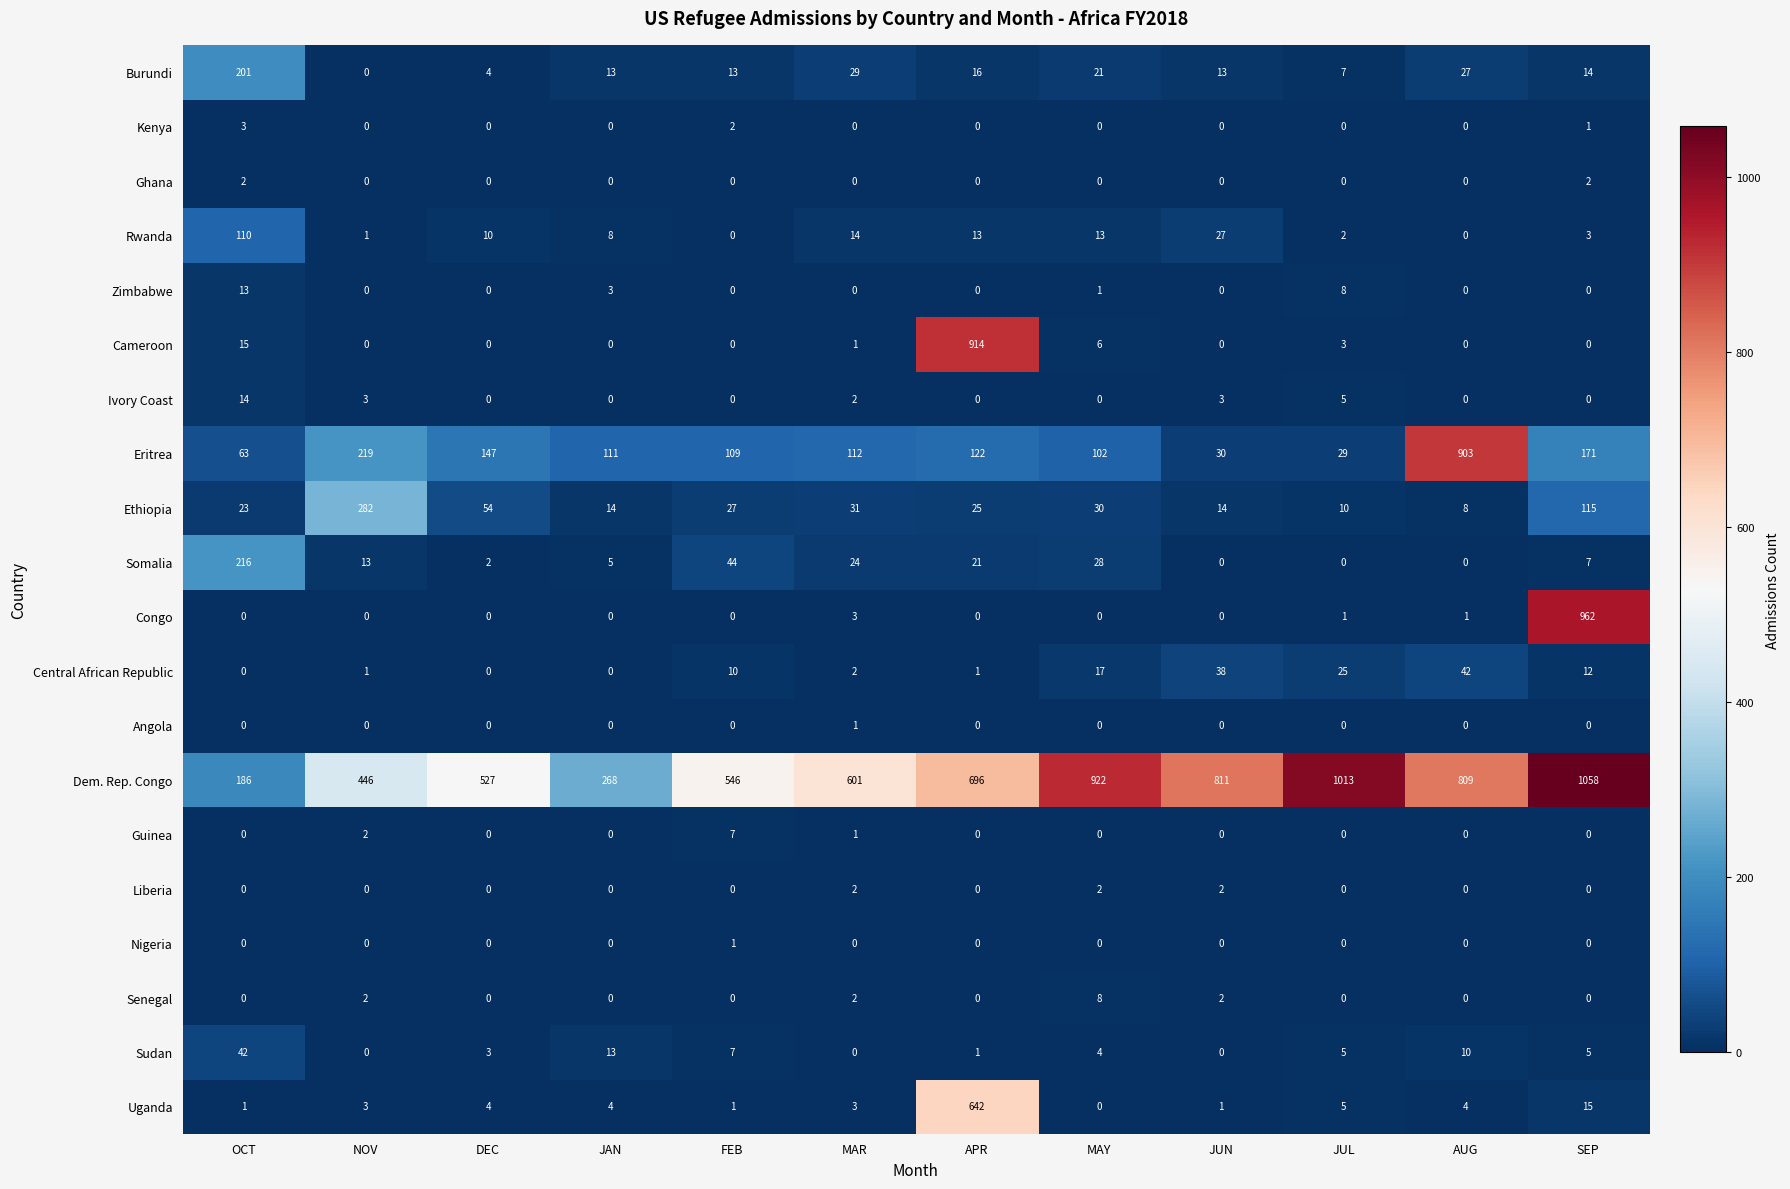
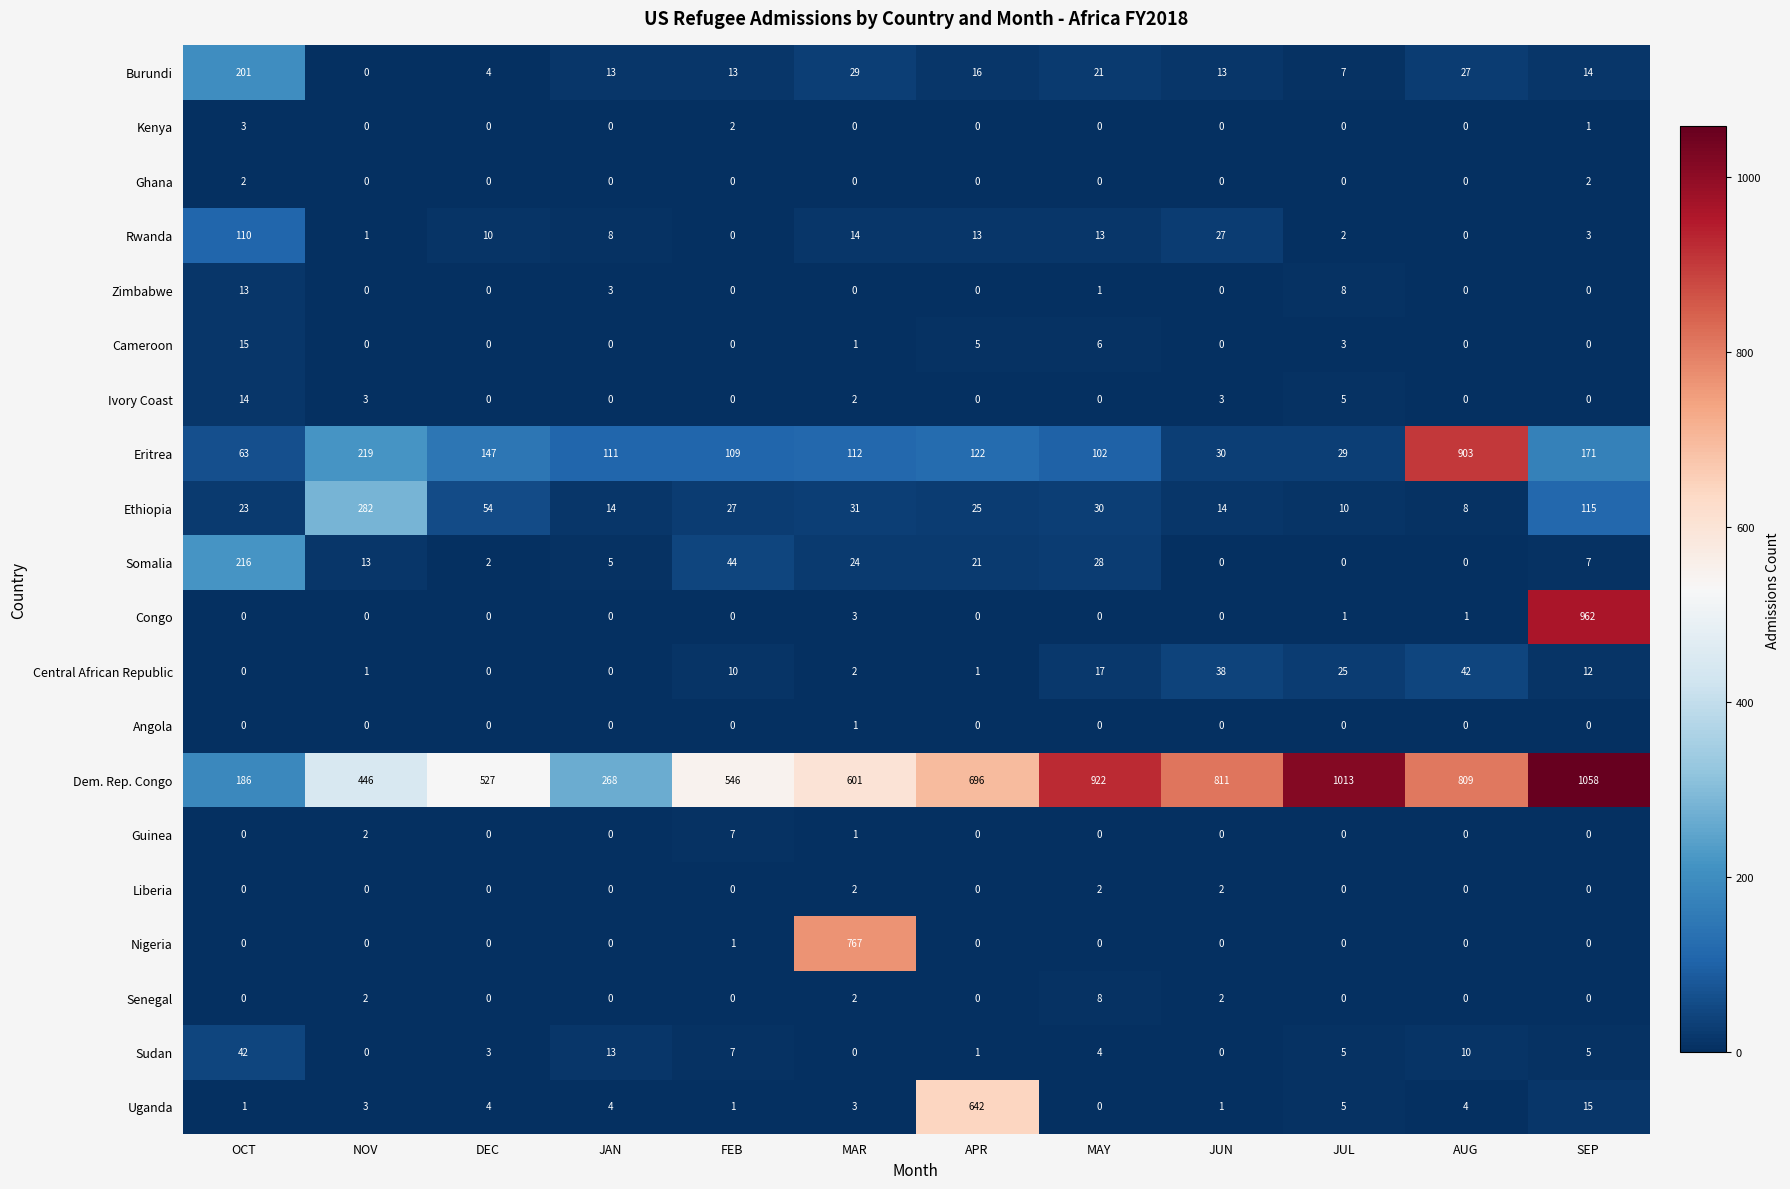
Cameroon, APR: 914 -> 5
Nigeria, MAR: 0 -> 767
